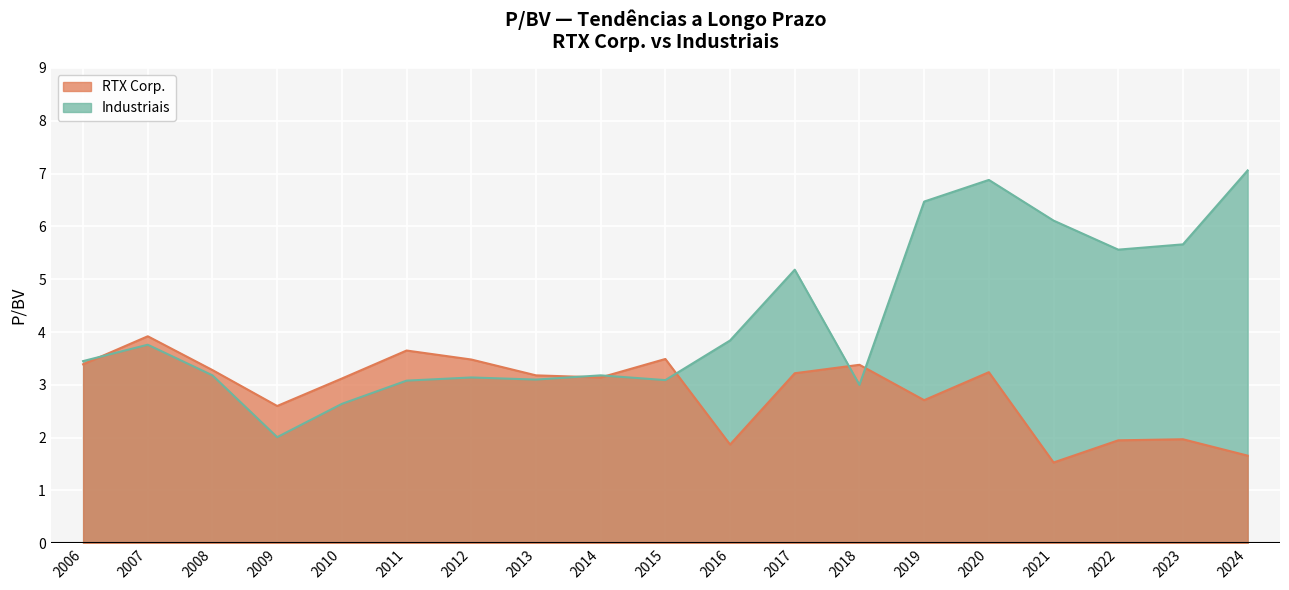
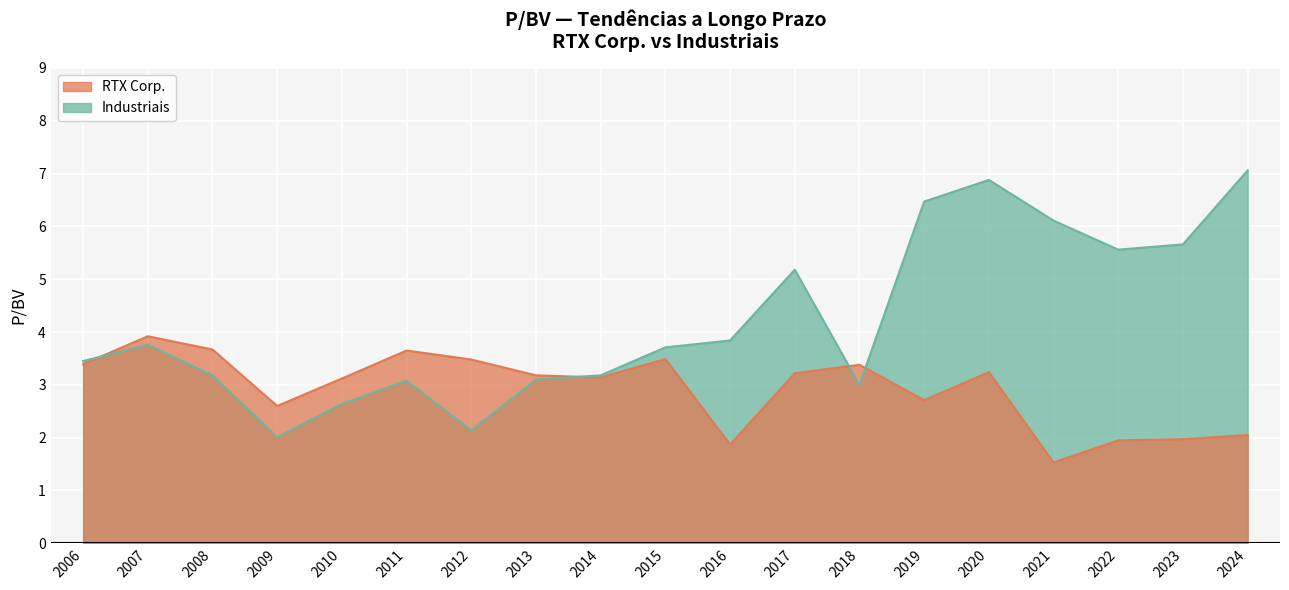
RTX Corp., 2008: 3.3 -> 3.7
Industriais, 2012: 3.1 -> 2.1
Industriais, 2015: 3.1 -> 3.7
RTX Corp., 2024: 1.7 -> 2.1
